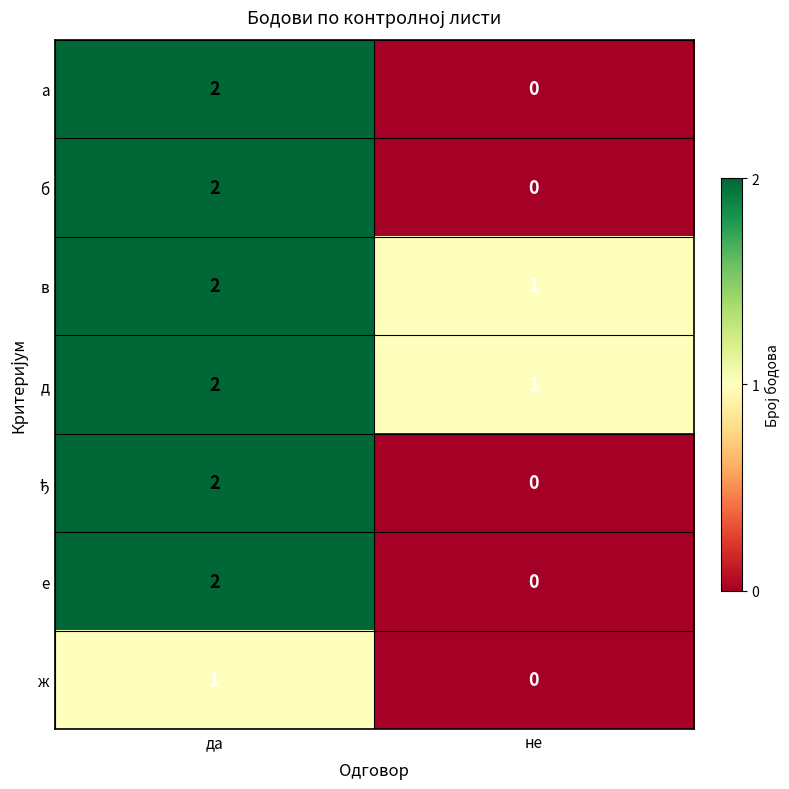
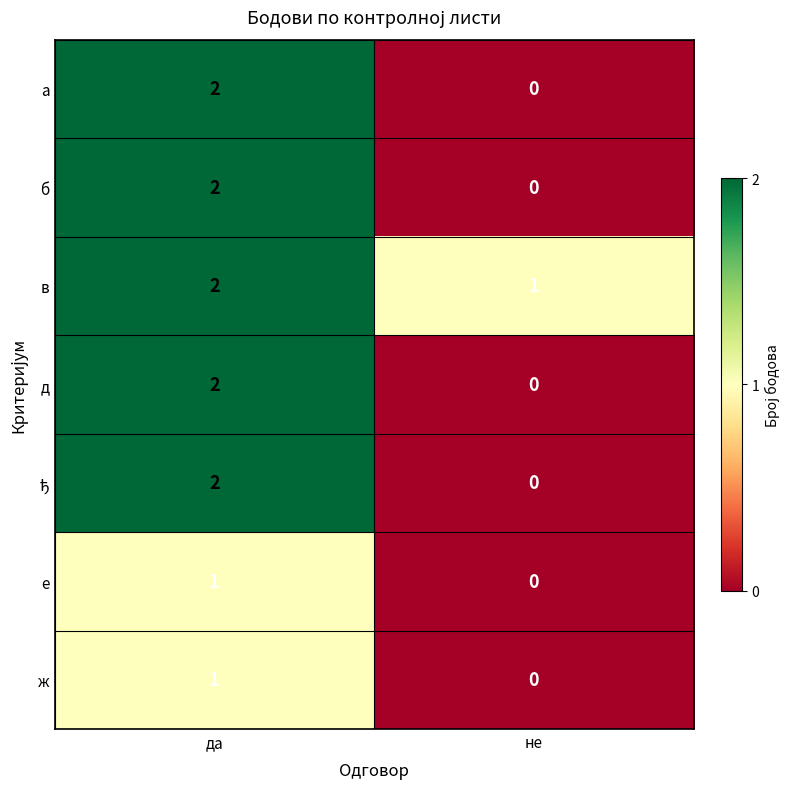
д, не: 1 -> 0
е, да: 2 -> 1
